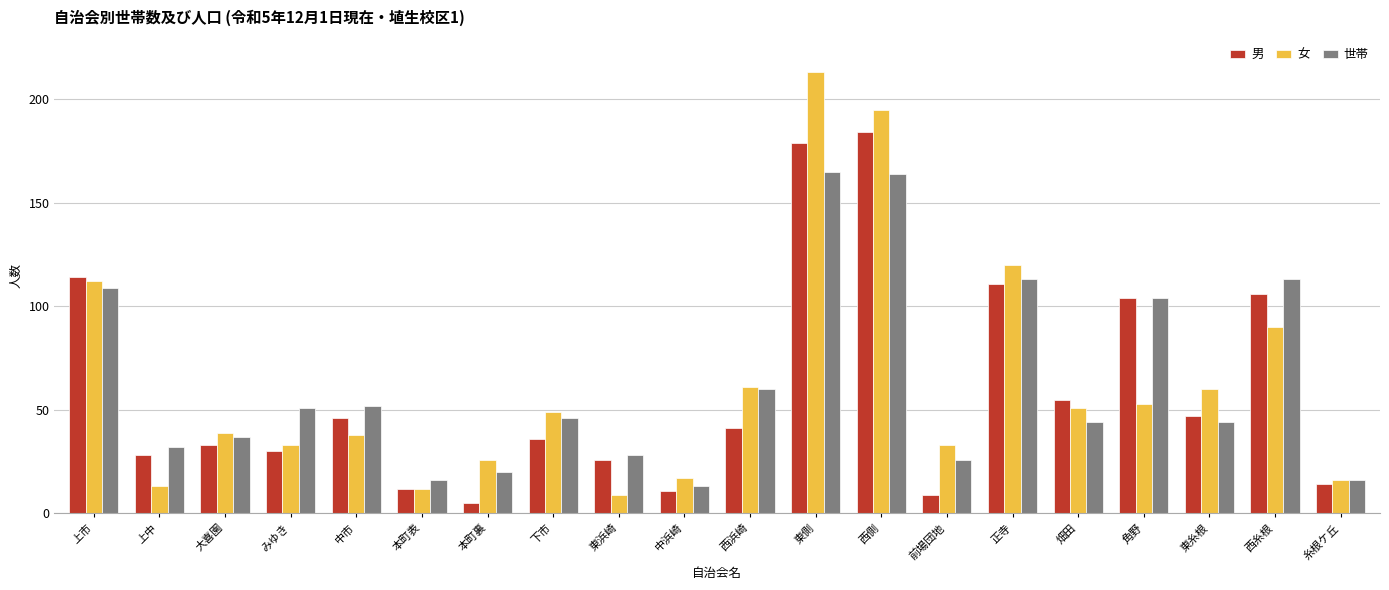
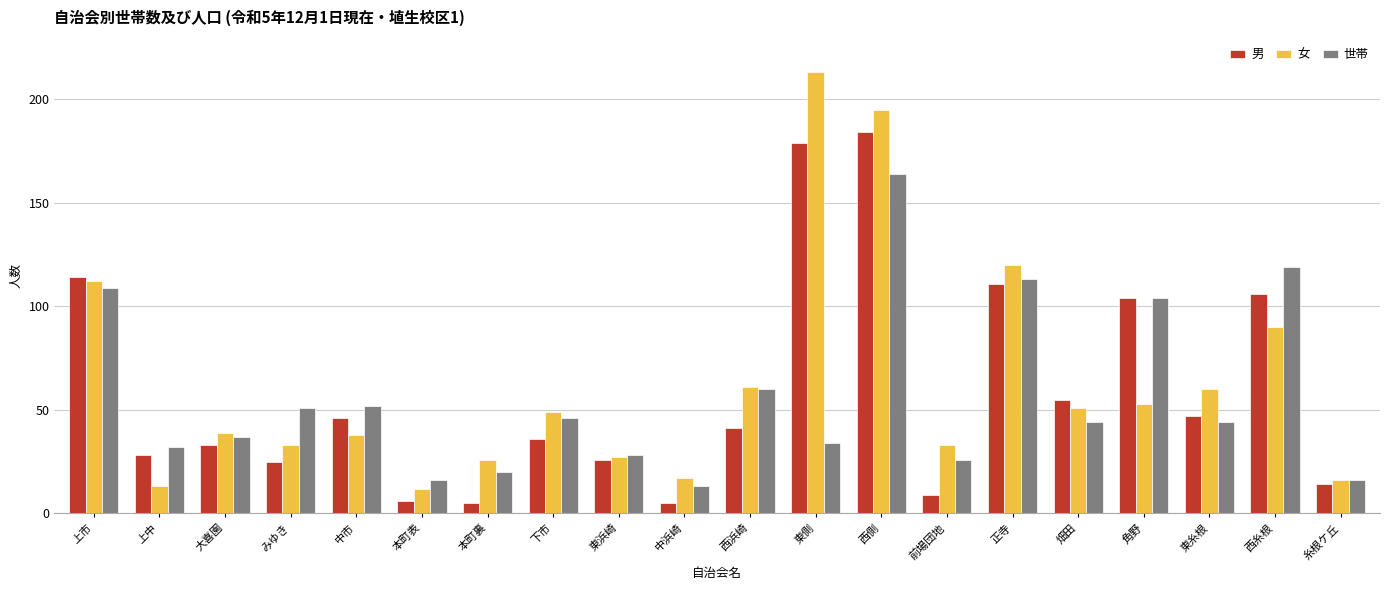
男, みゆき: 30 -> 25
男, 本町表: 12 -> 6
女, 東浜崎: 9 -> 27
男, 中浜崎: 11 -> 5
世帯, 東側: 165 -> 34
世帯, 西糸根: 113 -> 119
